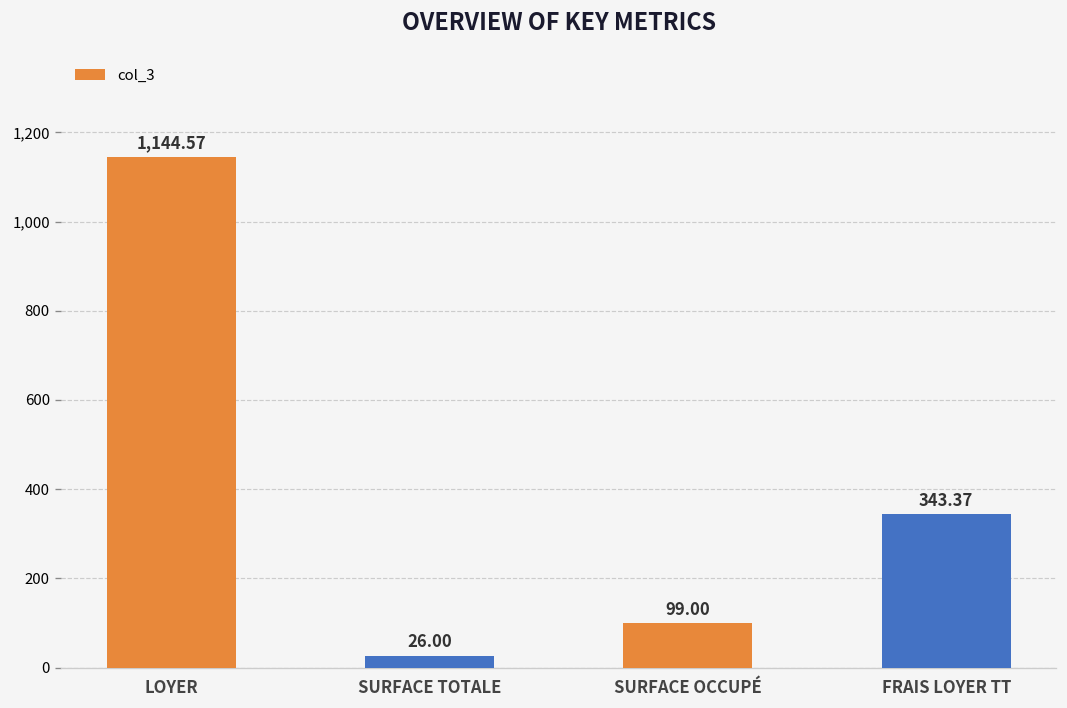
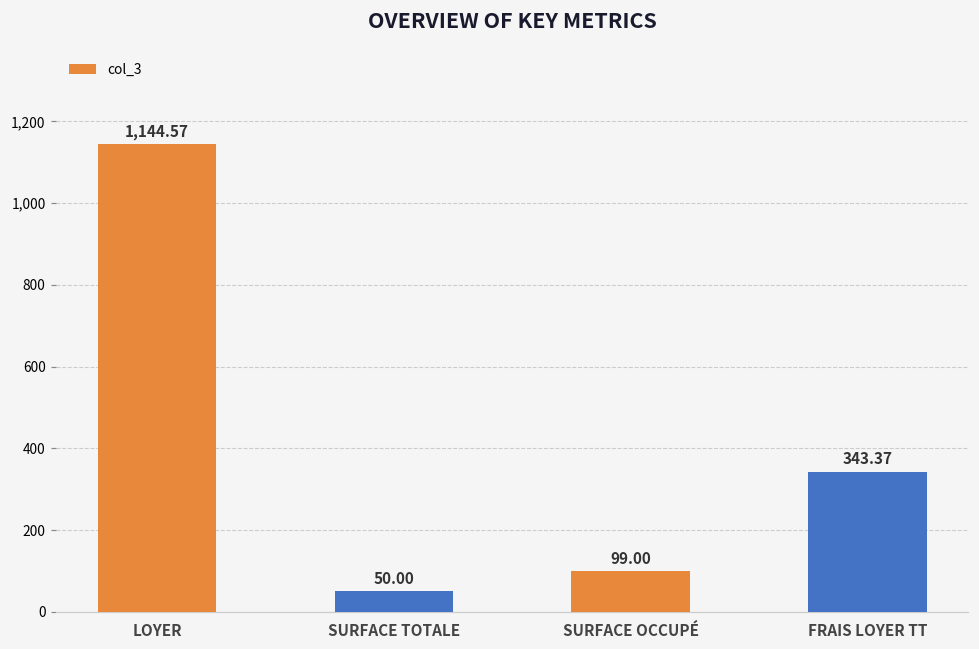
SURFACE TOTALE: 26.00 -> 50.00
